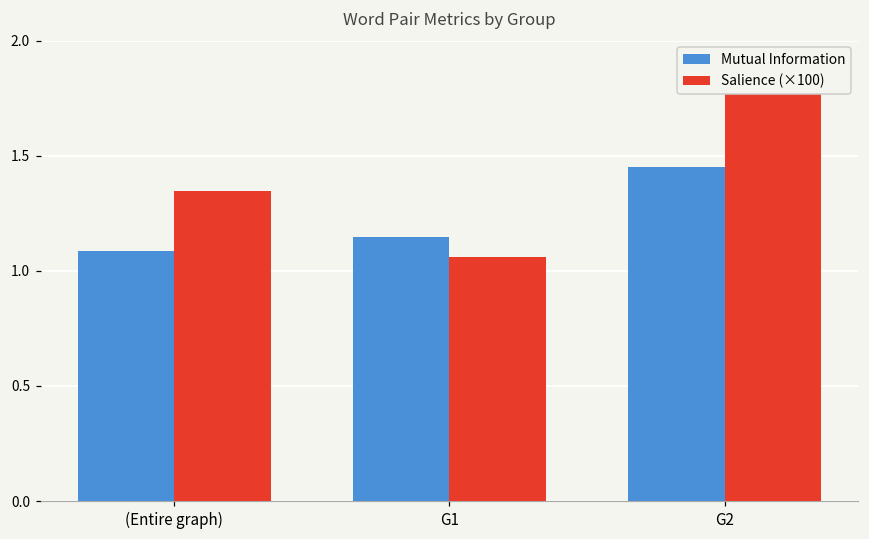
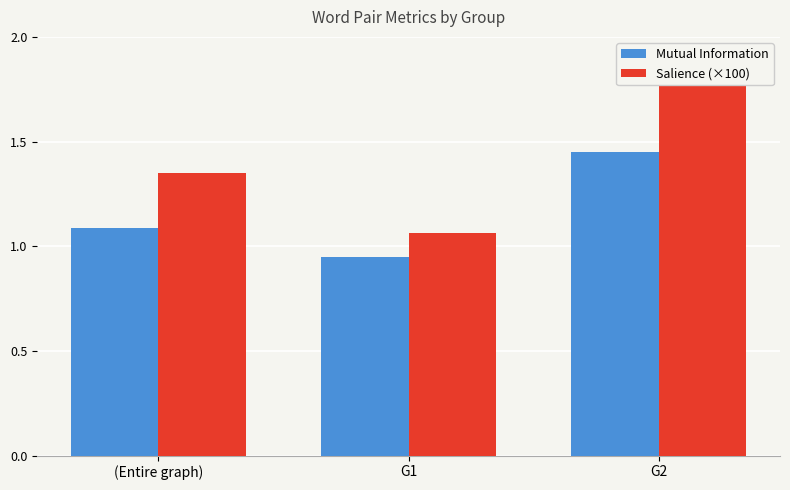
Mutual Information, G1: 1.15 -> 0.95
